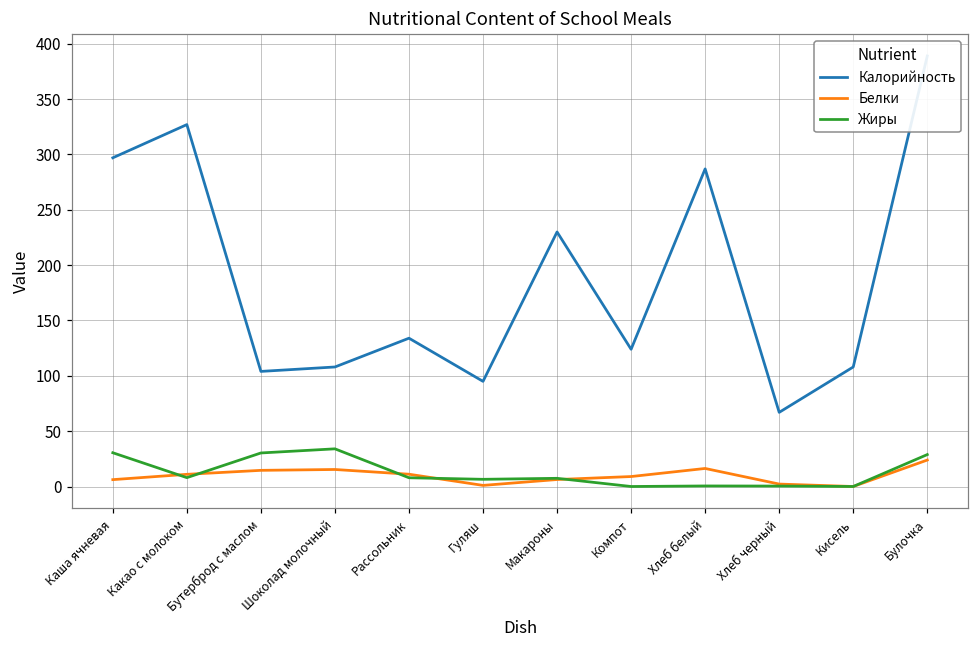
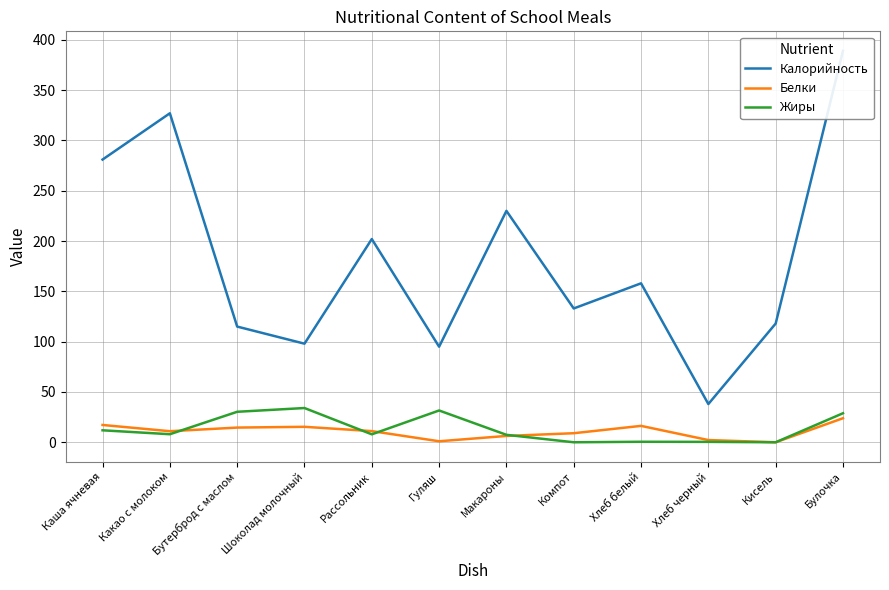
Калорийность, Каша ячневая: 297 -> 281
Белки, Каша ячневая: 6 -> 17
Жиры, Каша ячневая: 31 -> 12
Калорийность, Бутерброд с маслом: 104 -> 115
Калорийность, Шоколад молочный: 108 -> 98
Калорийность, Рассольник: 134 -> 202
Жиры, Гуляш: 7 -> 32
Калорийность, Компот: 124 -> 133
Калорийность, Хлеб белый: 287 -> 158
Калорийность, Хлеб черный: 67 -> 38
Калорийность, Кисель: 108 -> 118
